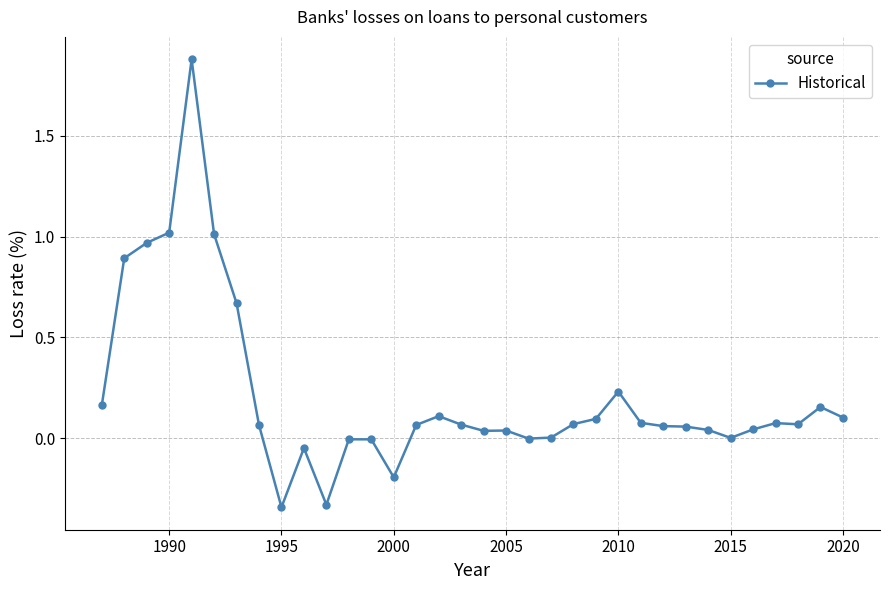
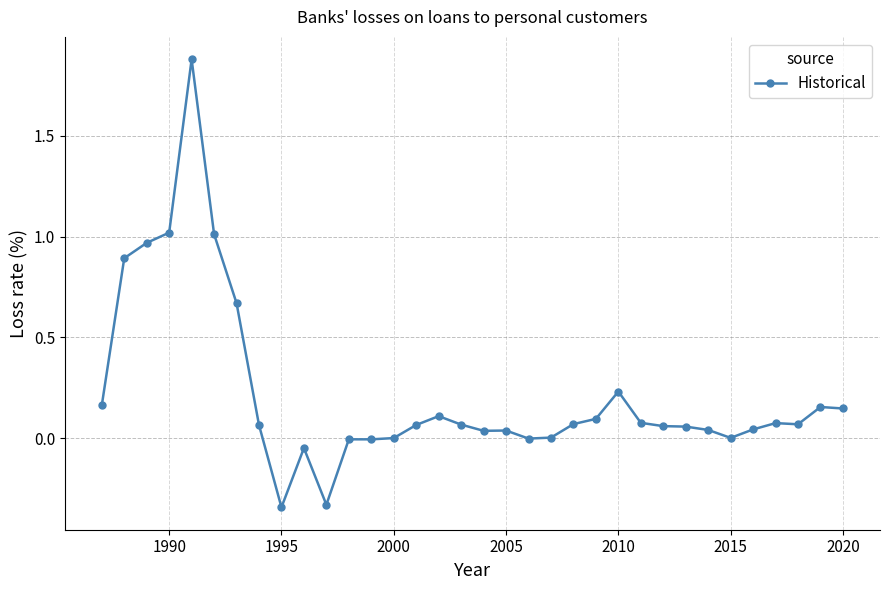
2000: -0.20 -> 0.00
2020: 0.10 -> 0.15
